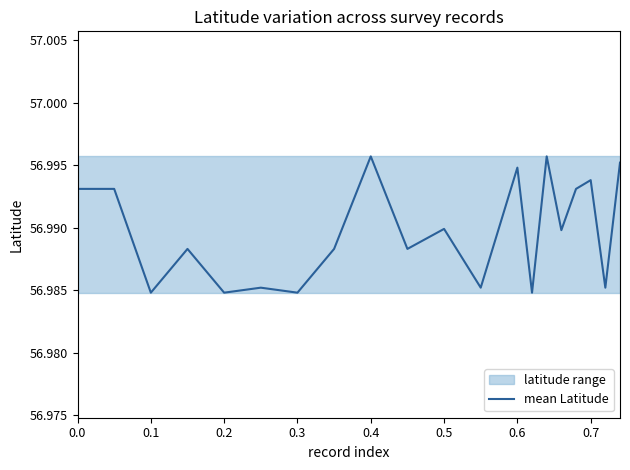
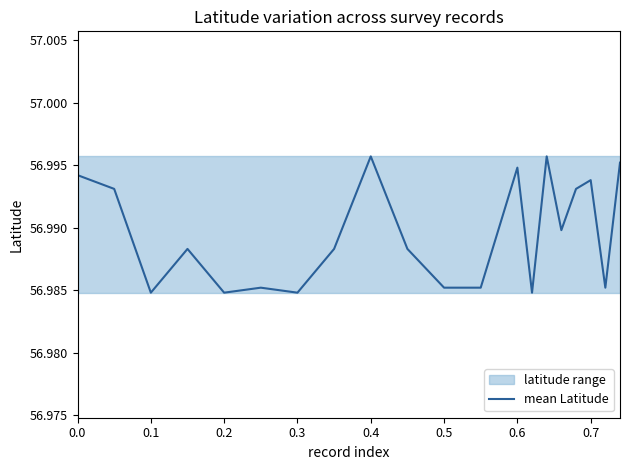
mean Latitude, 0.0: 56.9931 -> 56.9942
mean Latitude, 0.5: 56.9899 -> 56.9852
